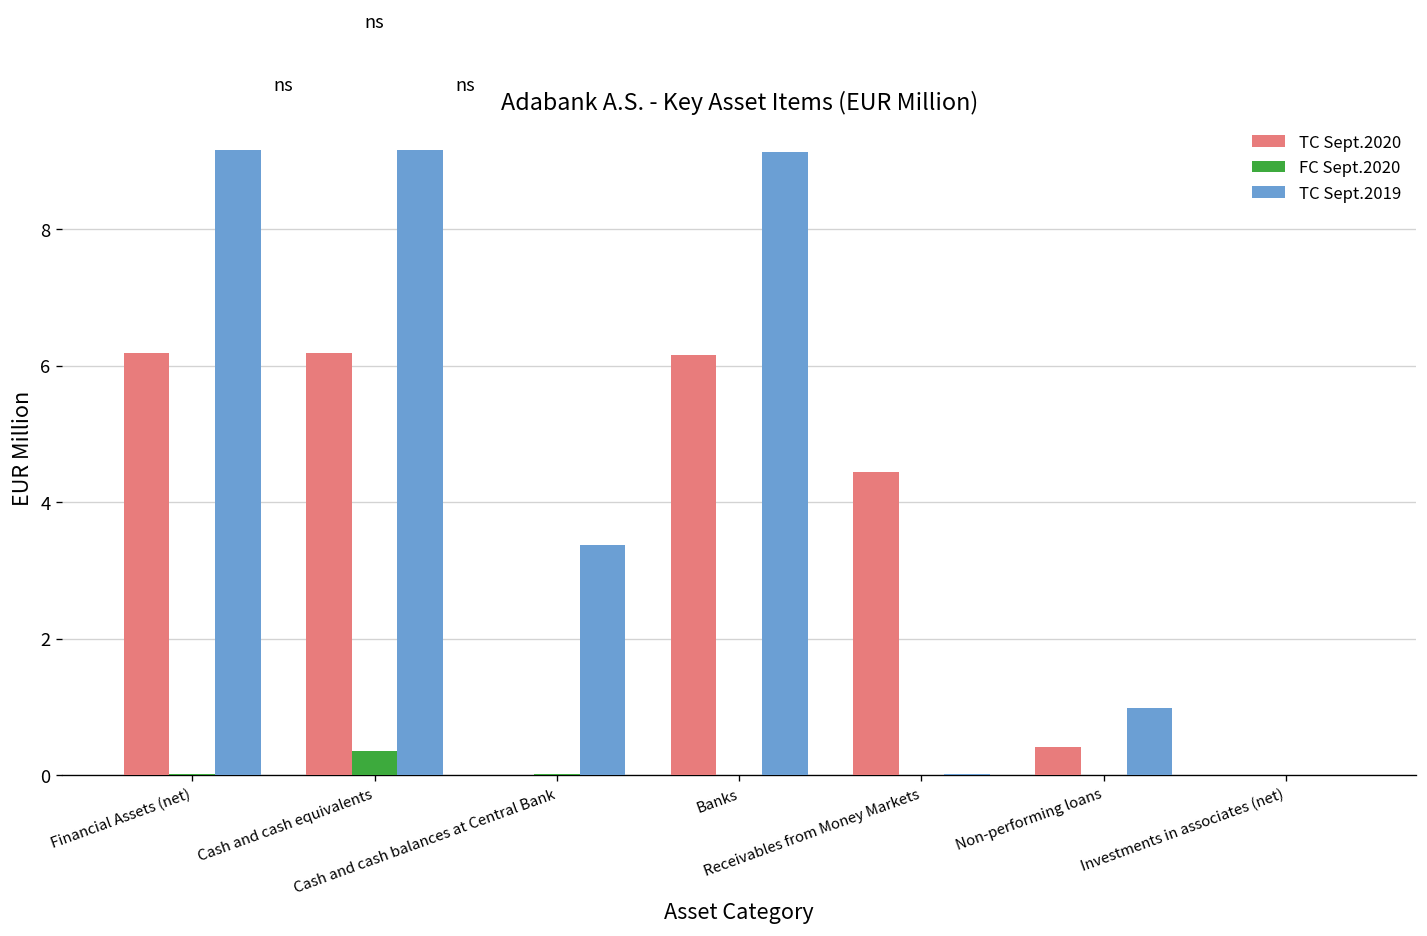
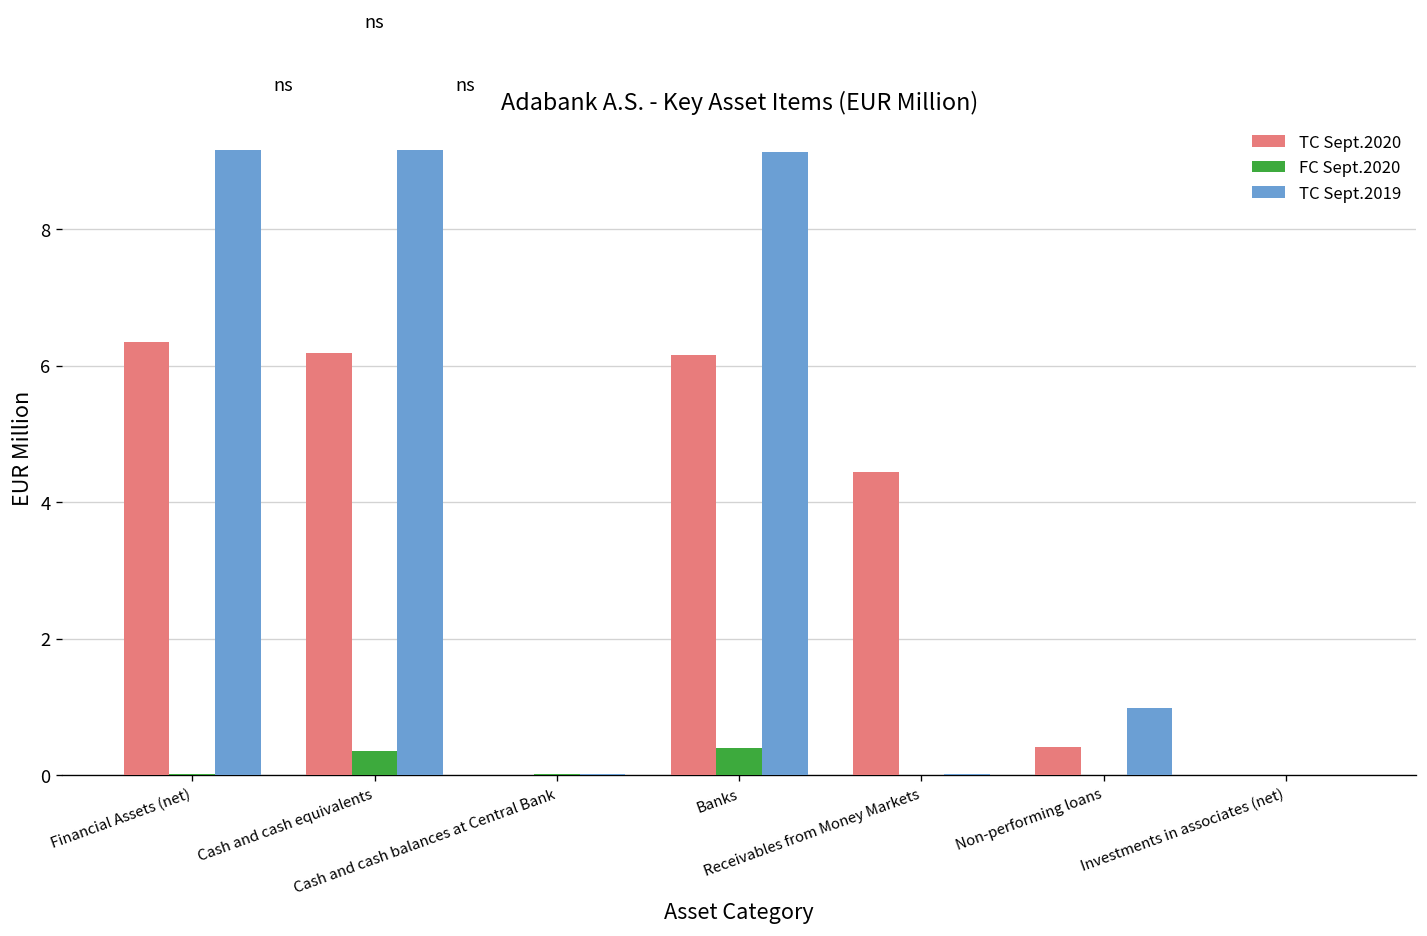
TC Sept.2020, Financial Assets (net): 6.2 -> 6.3
TC Sept.2019, Cash and cash balances at Central Bank: 3.4 -> 0.0
FC Sept.2020, Banks: 0.0 -> 0.4
